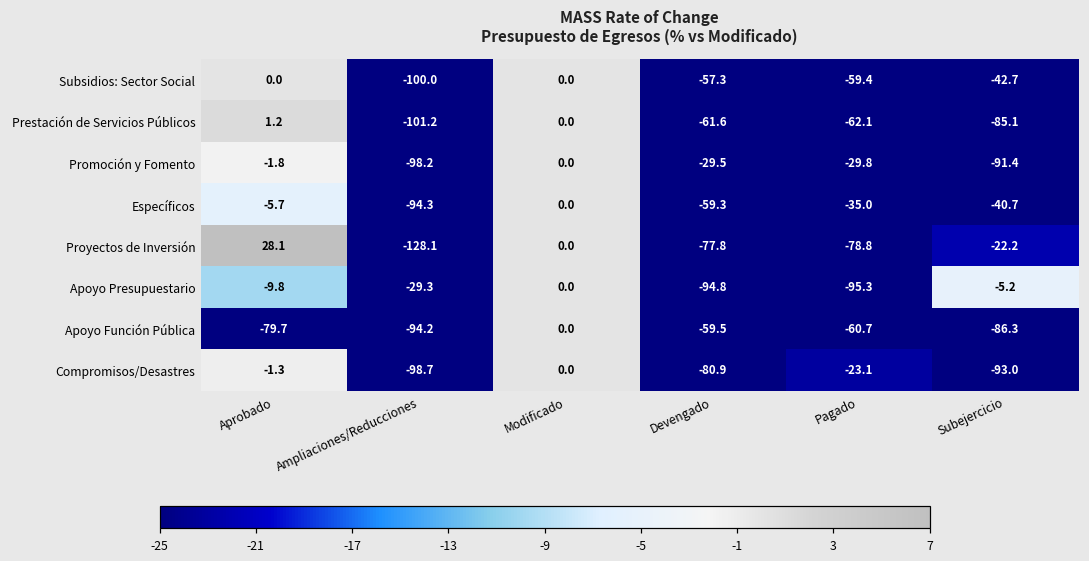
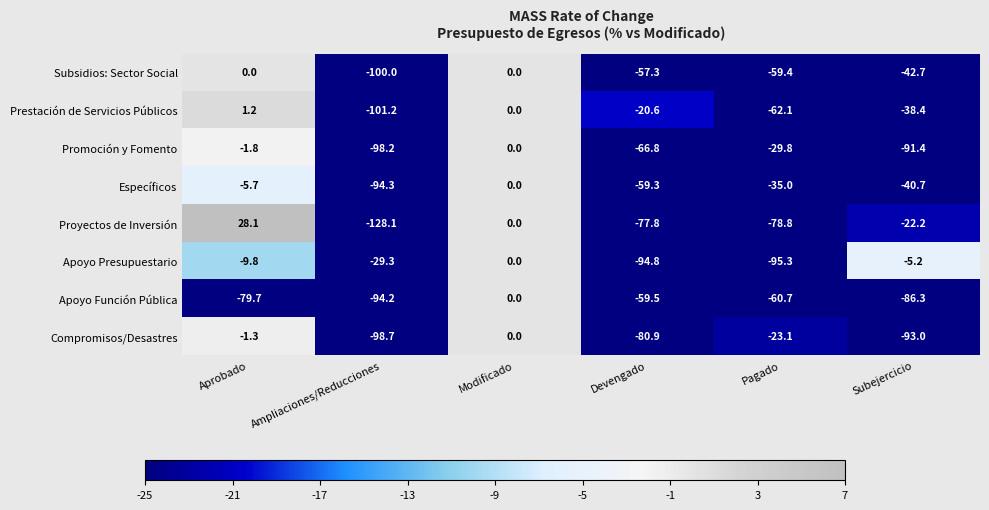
Prestación de Servicios Públicos, Devengado: -61.6 -> -20.6
Prestación de Servicios Públicos, Subejercicio: -85.1 -> -38.4
Promoción y Fomento, Devengado: -29.5 -> -66.8
